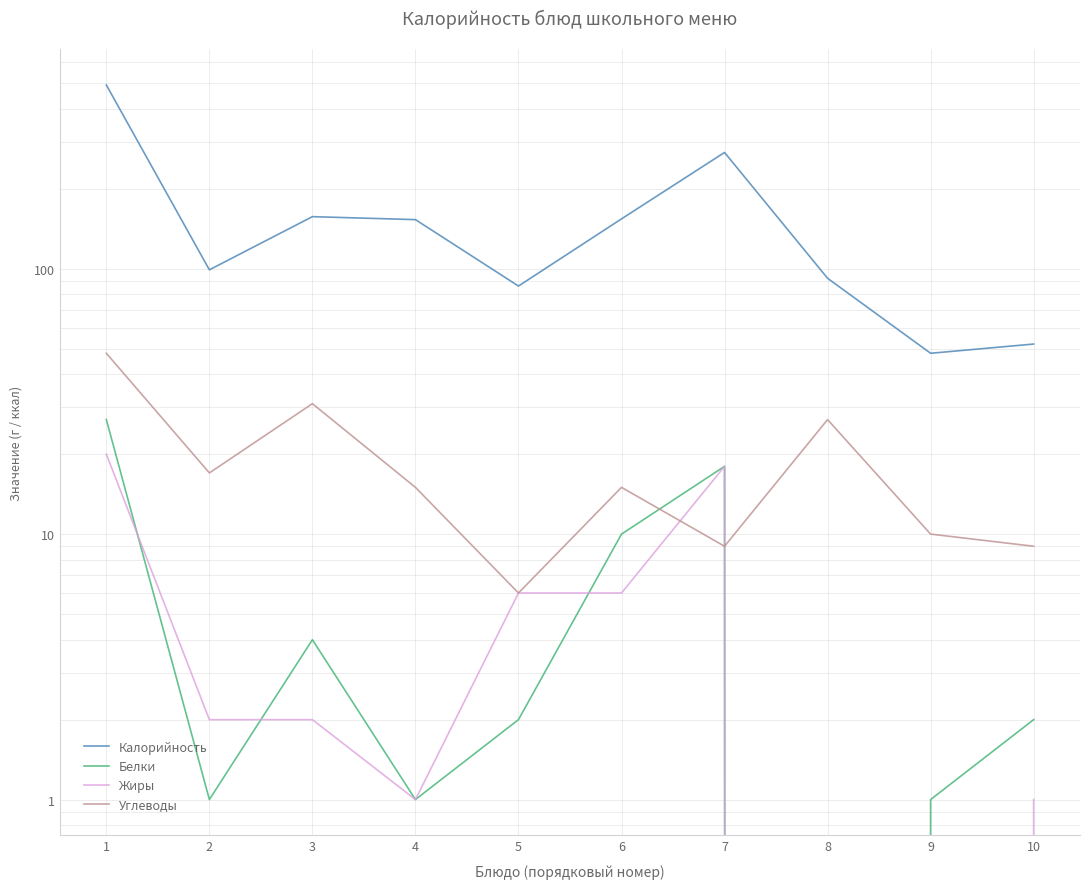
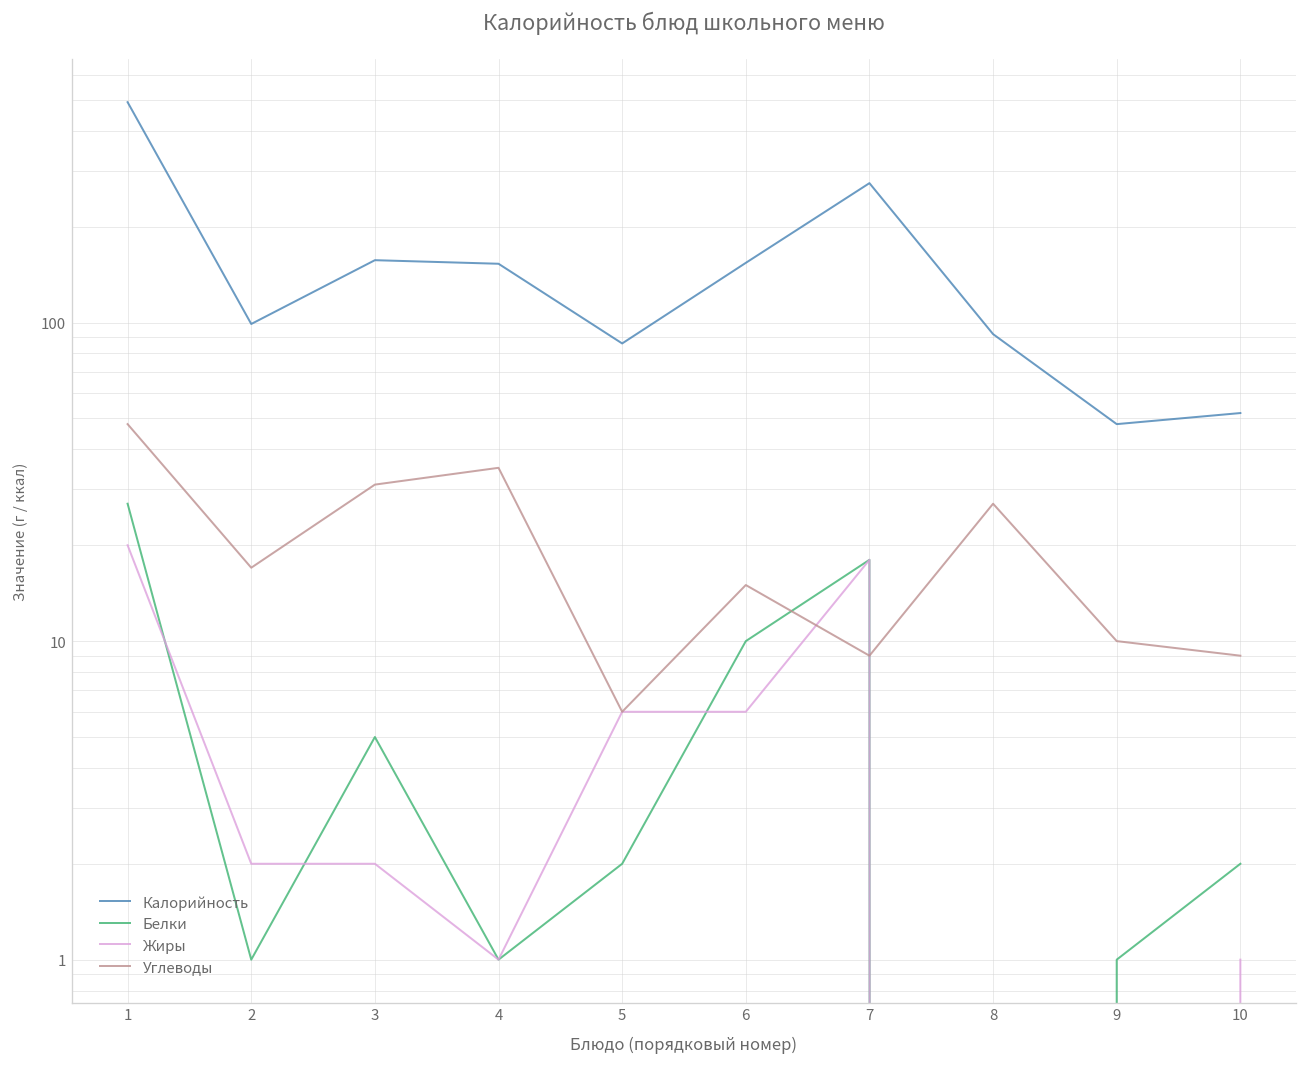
Белки, 3: 4 -> 5
Углеводы, 4: 15 -> 35
